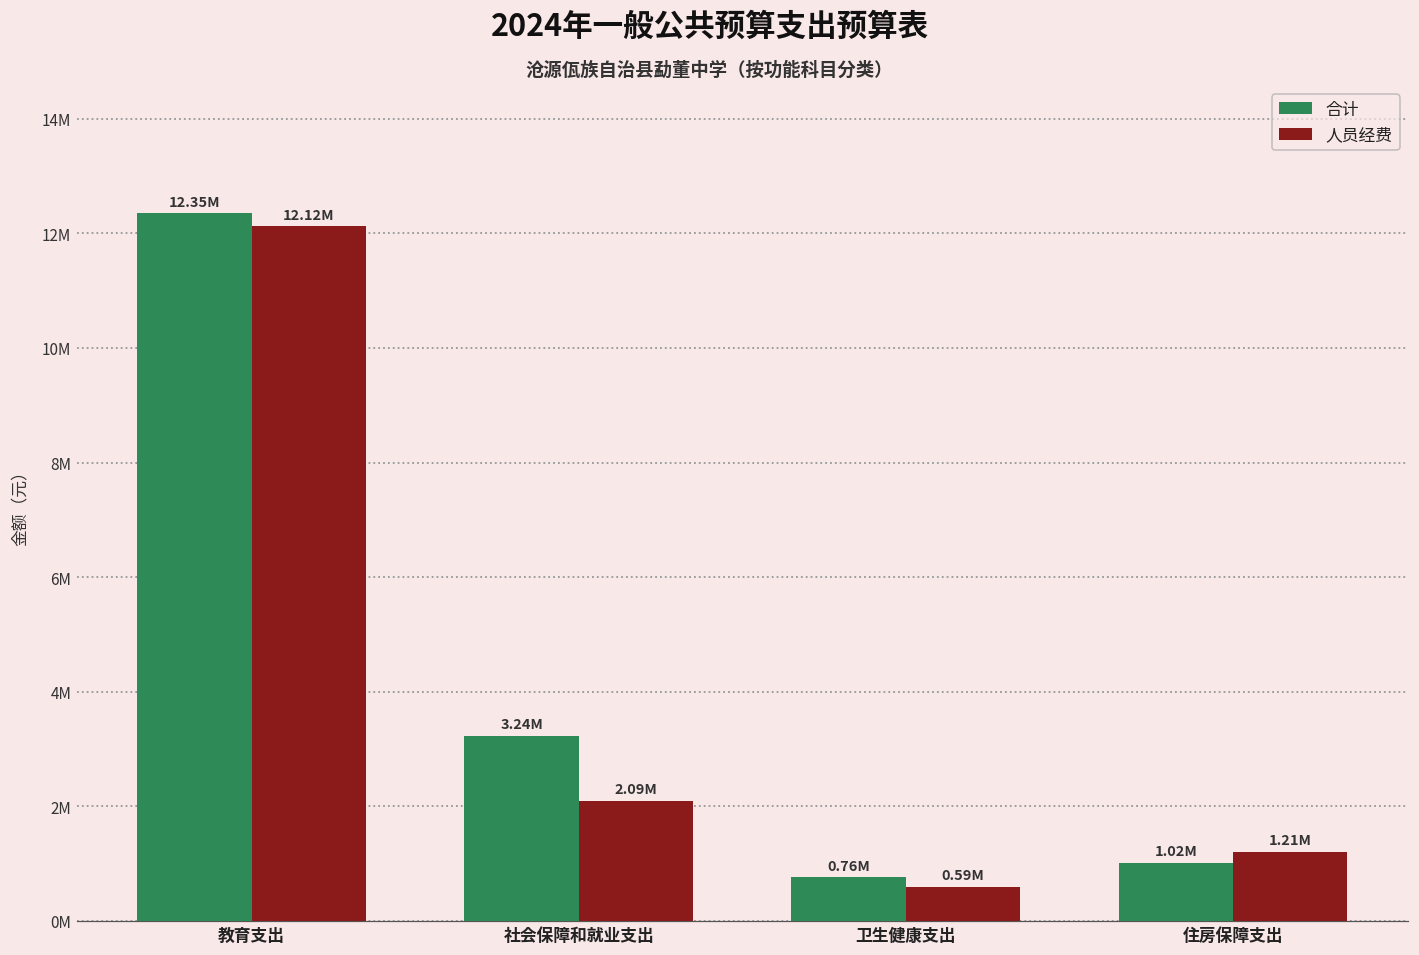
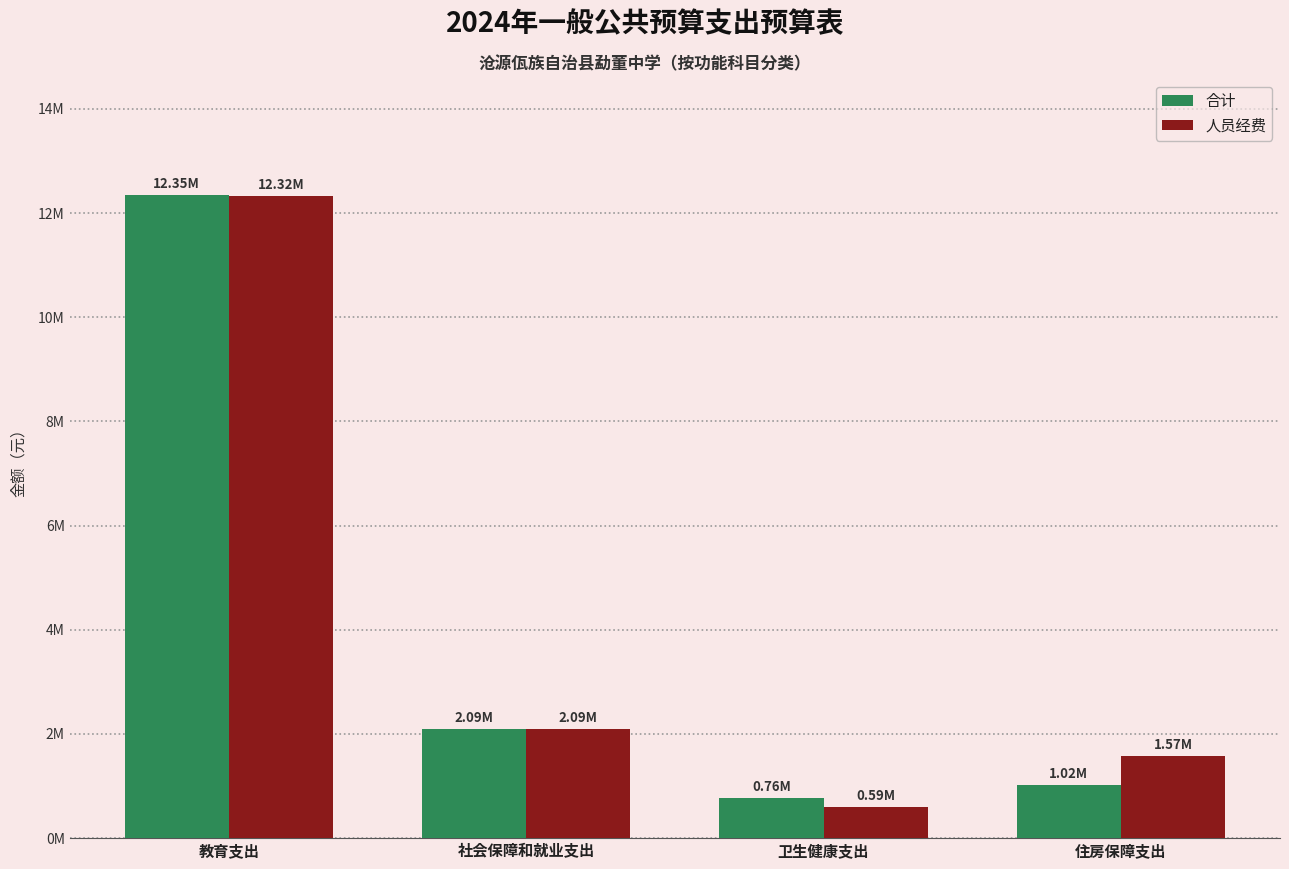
人员经费, 教育支出: 12.12M -> 12.32M
合计, 社会保障和就业支出: 3.24M -> 2.09M
人员经费, 住房保障支出: 1.21M -> 1.57M
